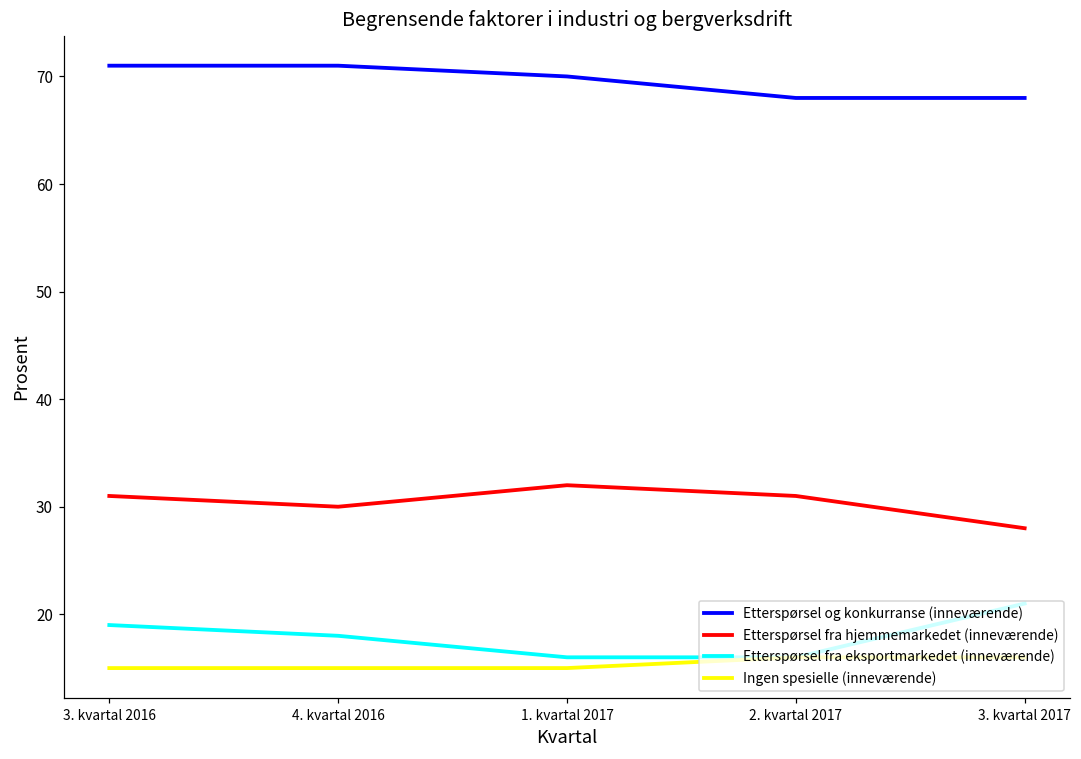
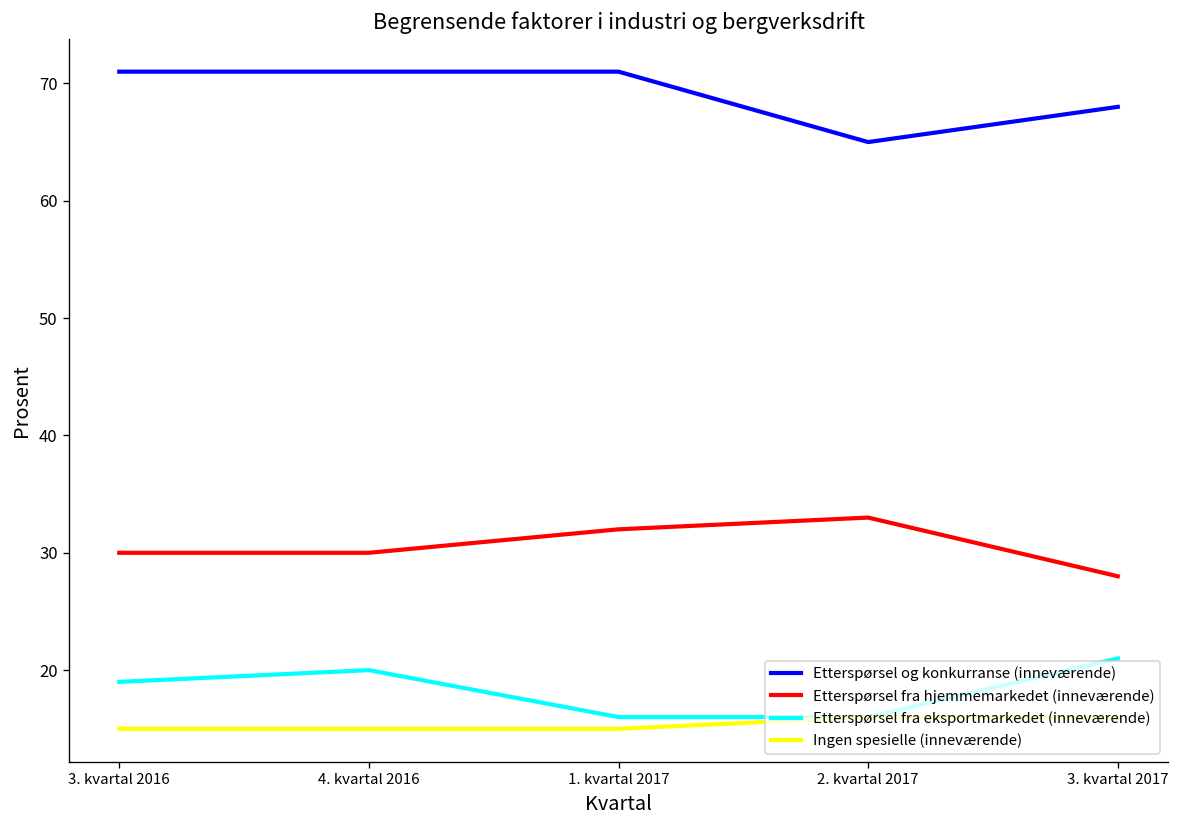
Etterspørsel fra hjemmemarkedet (inneværende), 3. kvartal 2016: 31 -> 30
Etterspørsel fra eksportmarkedet (inneværende), 4. kvartal 2016: 18 -> 20
Etterspørsel og konkurranse (inneværende), 1. kvartal 2017: 70 -> 71
Etterspørsel og konkurranse (inneværende), 2. kvartal 2017: 68 -> 65
Etterspørsel fra hjemmemarkedet (inneværende), 2. kvartal 2017: 31 -> 33
